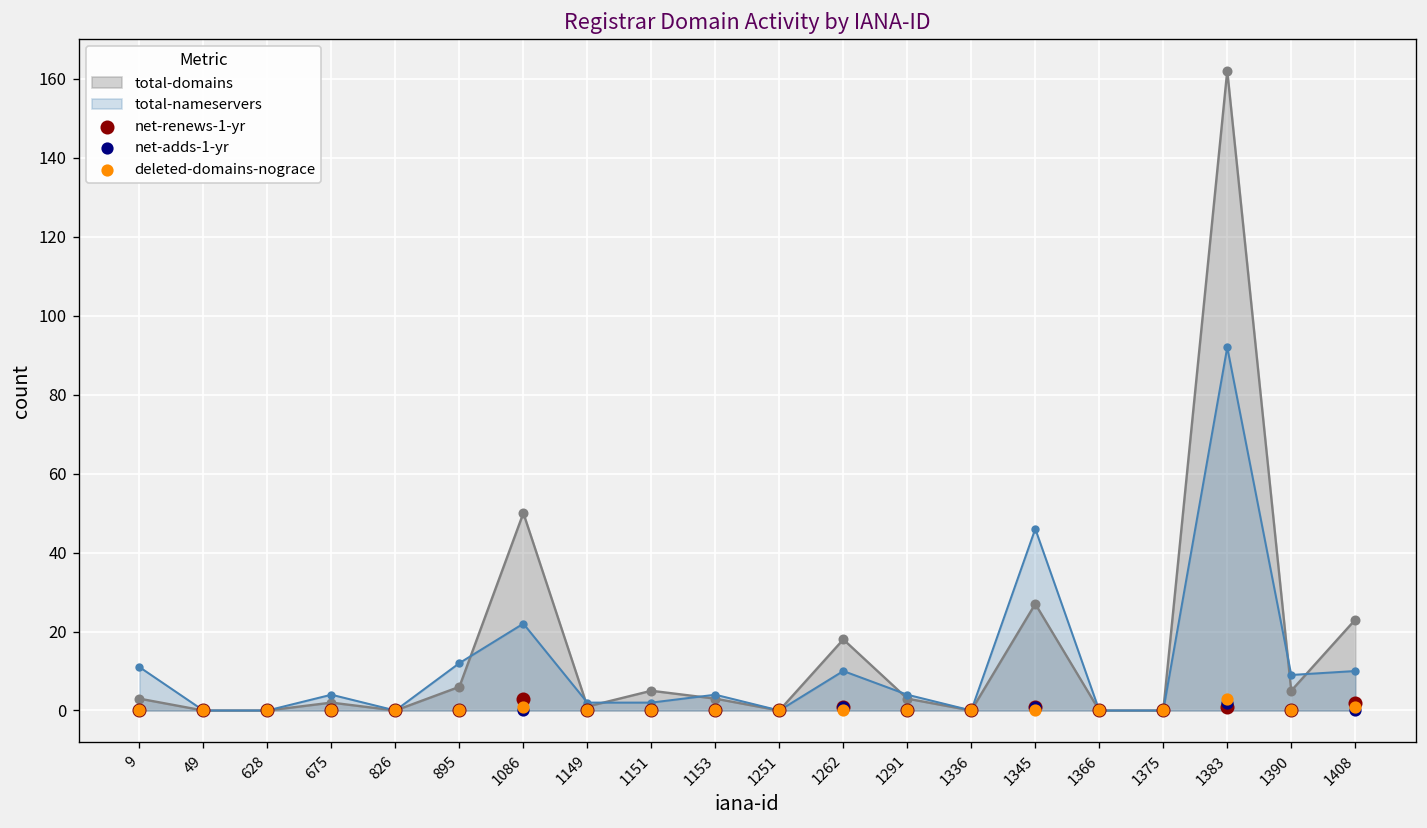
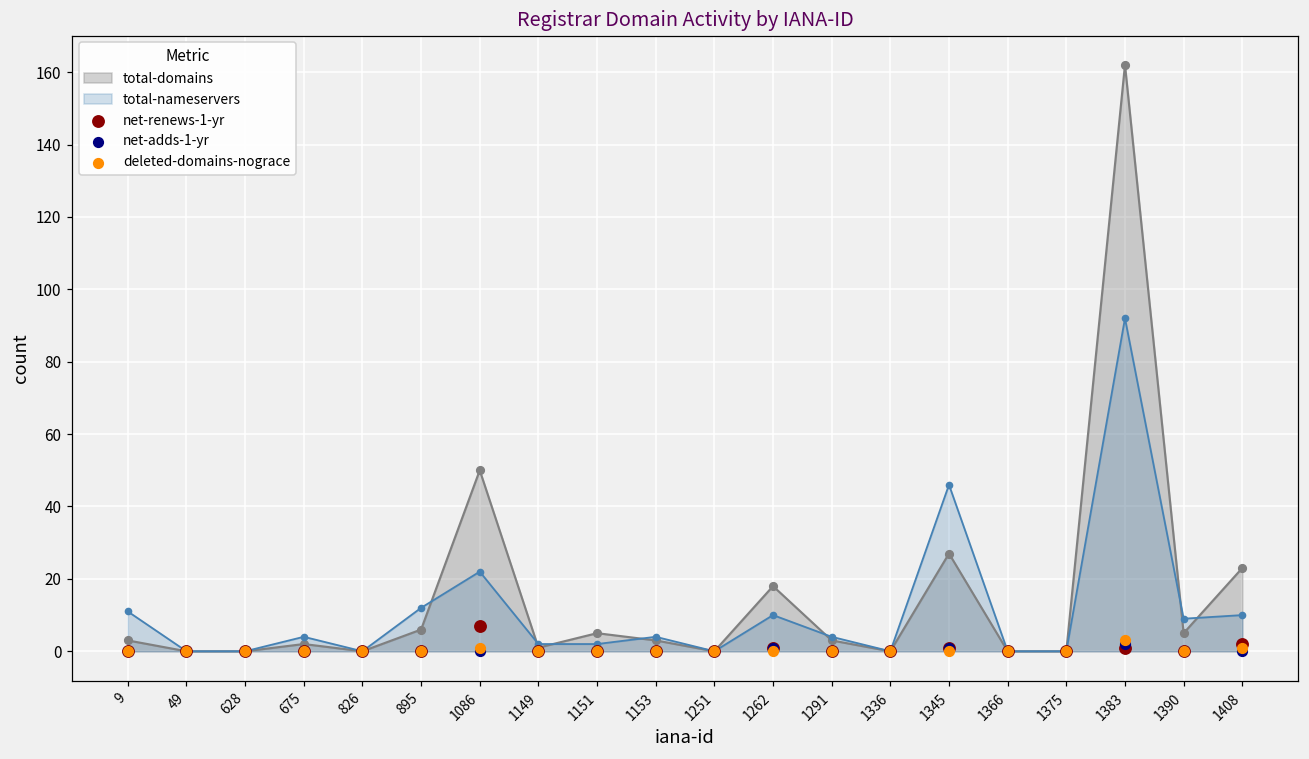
net-renews-1-yr, 1086: 3 -> 7
